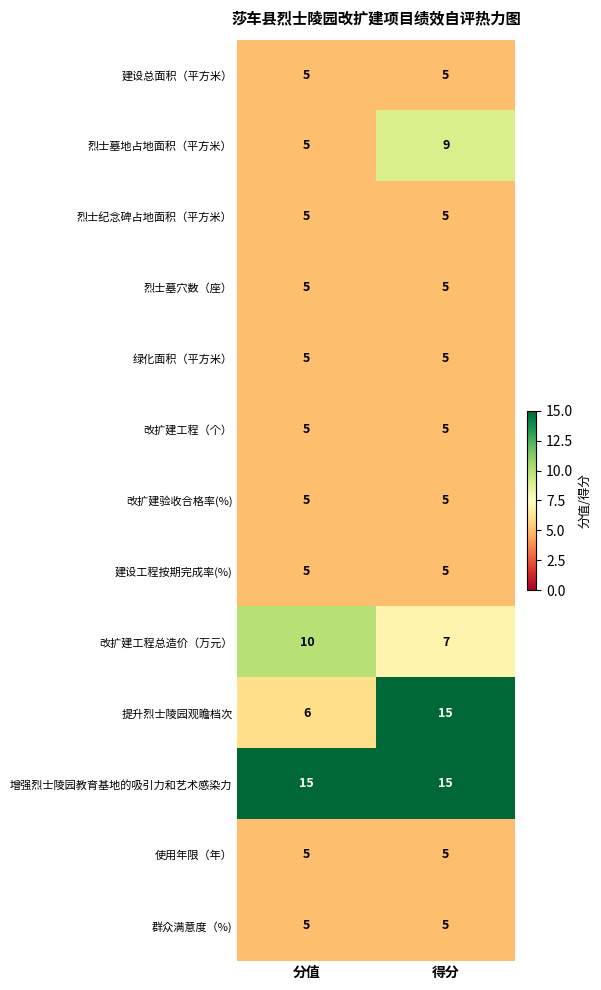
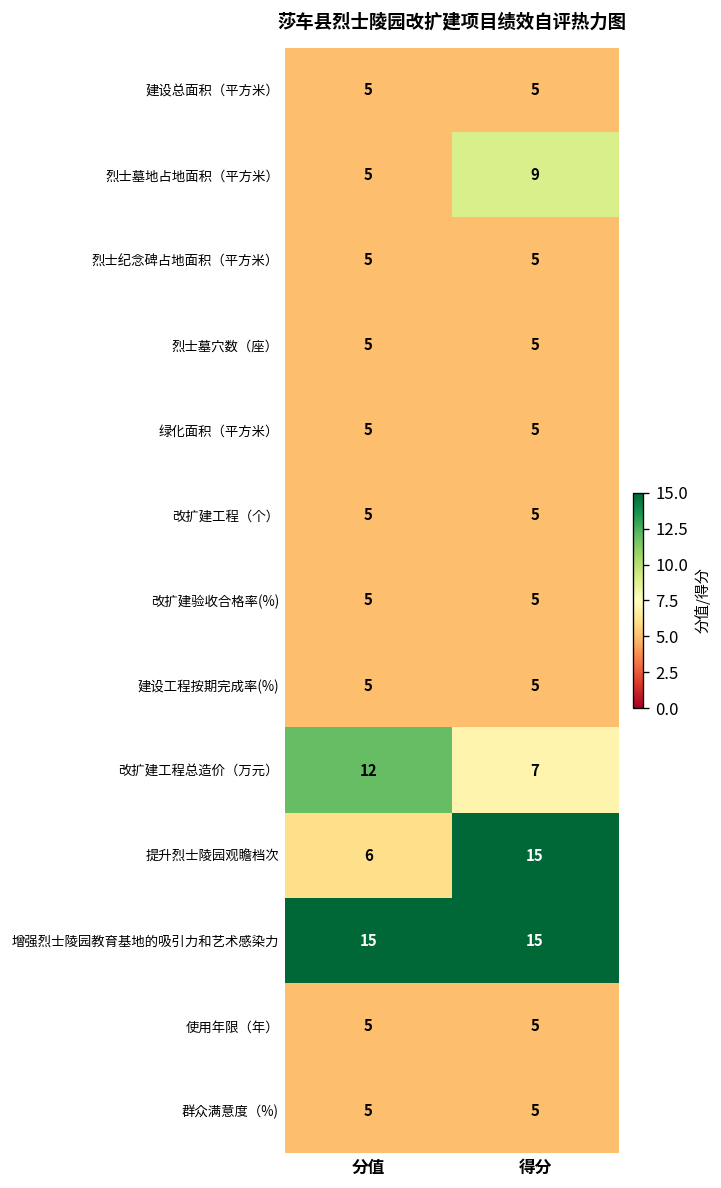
改扩建工程总造价（万元）, 分值: 10 -> 12
